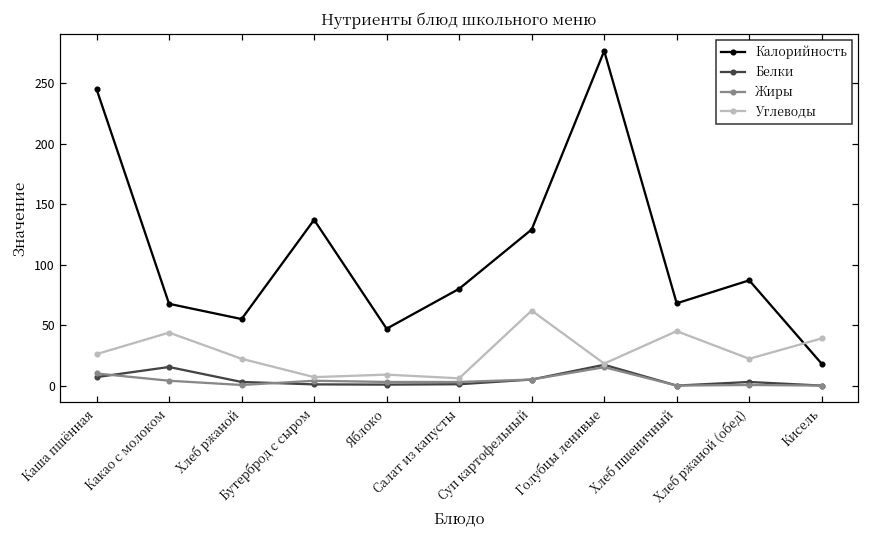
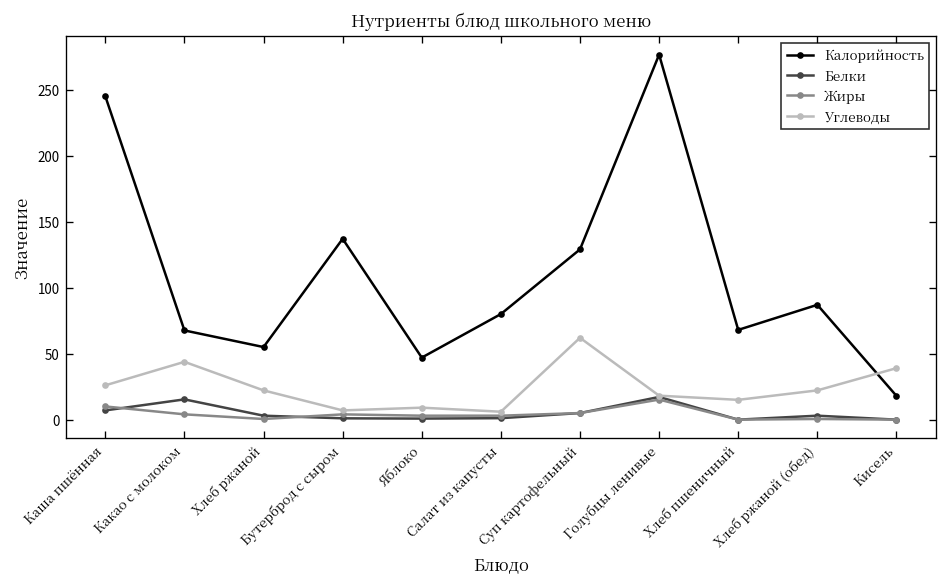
Углеводы, Хлеб пшеничный: 45 -> 15
